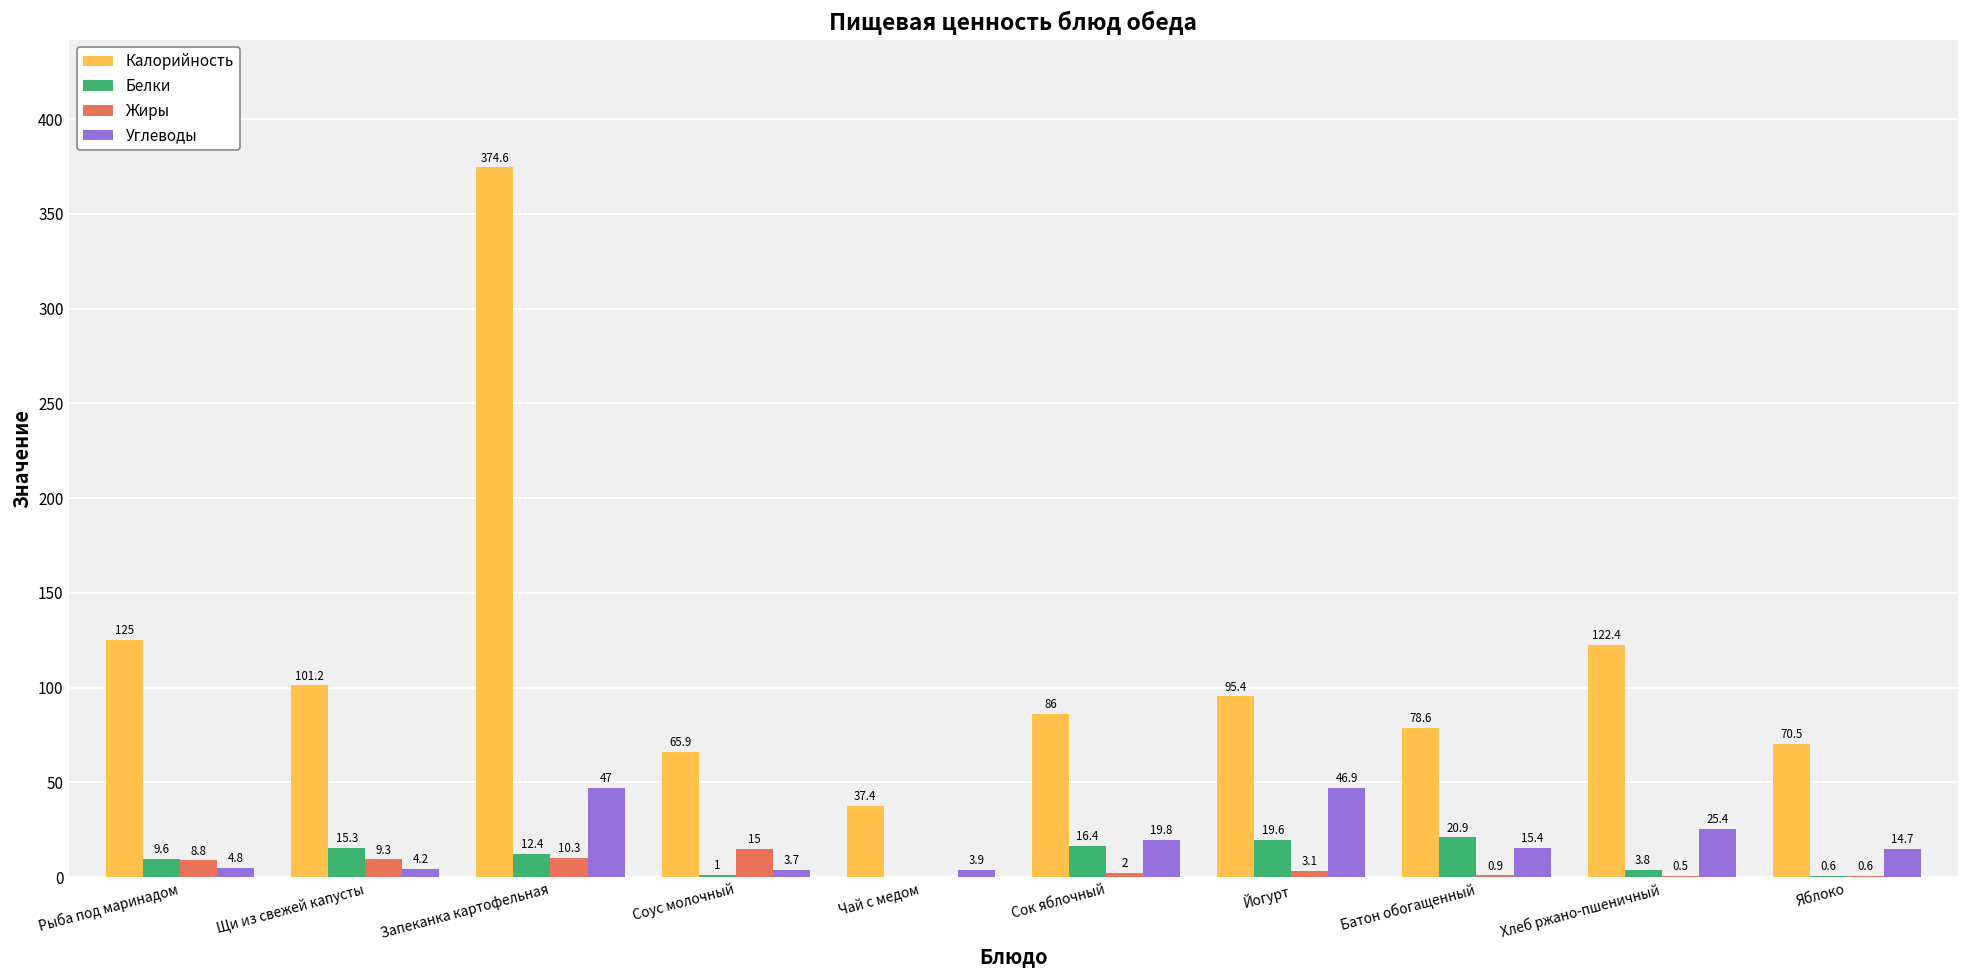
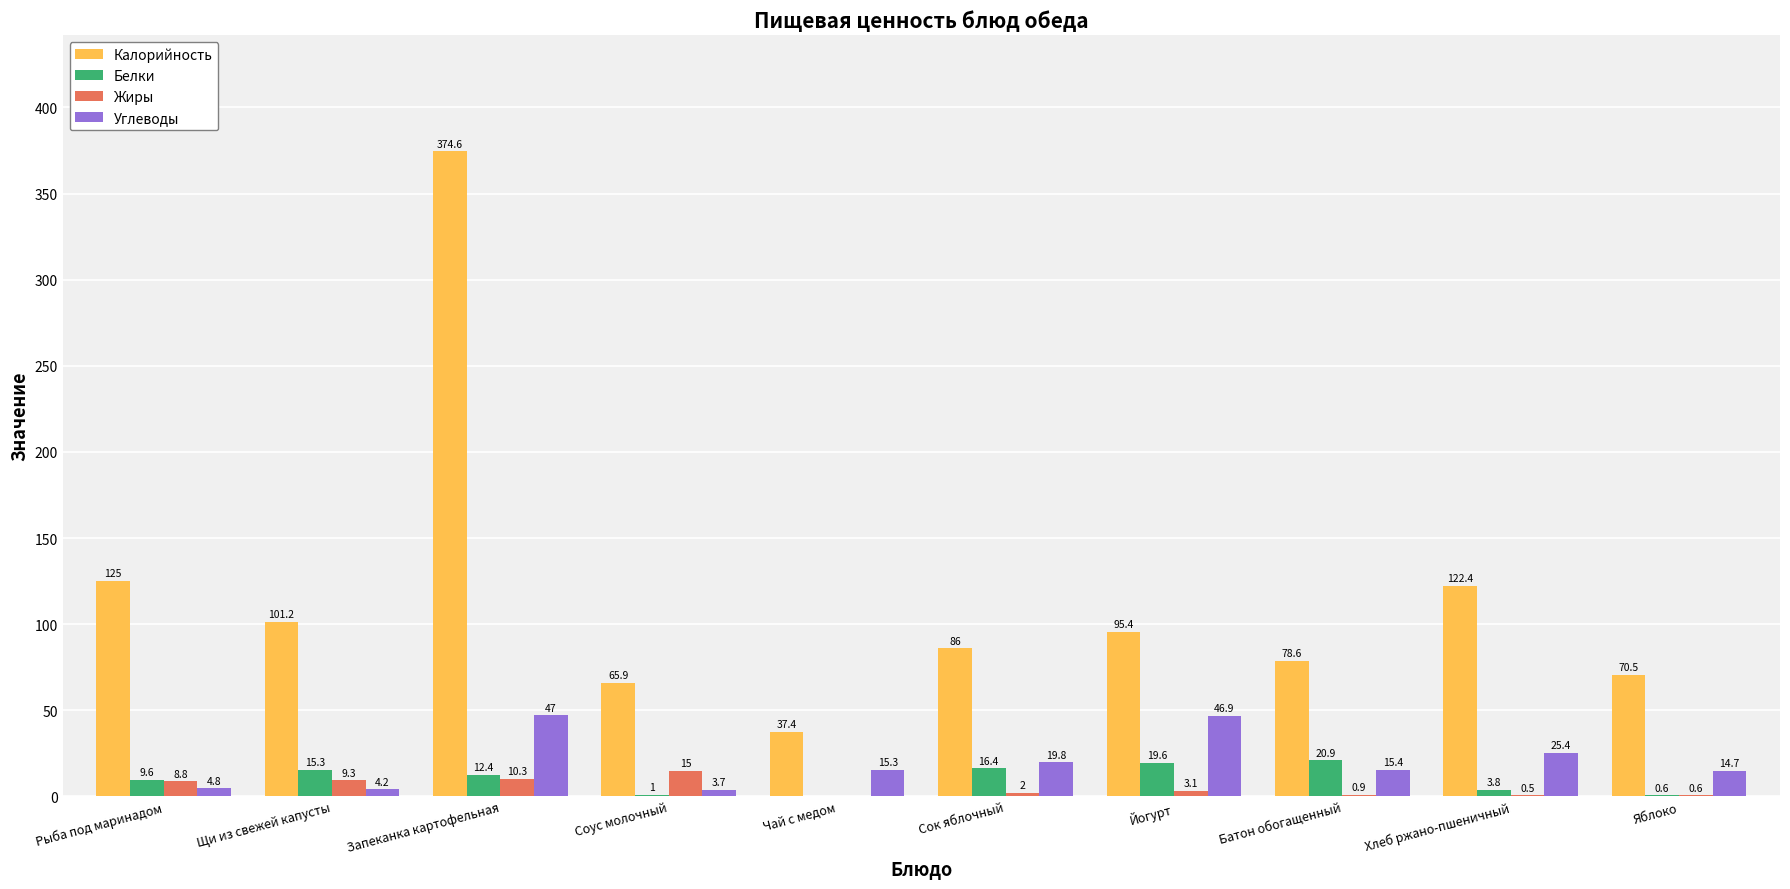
Углеводы, Чай с медом: 3.9 -> 15.3
